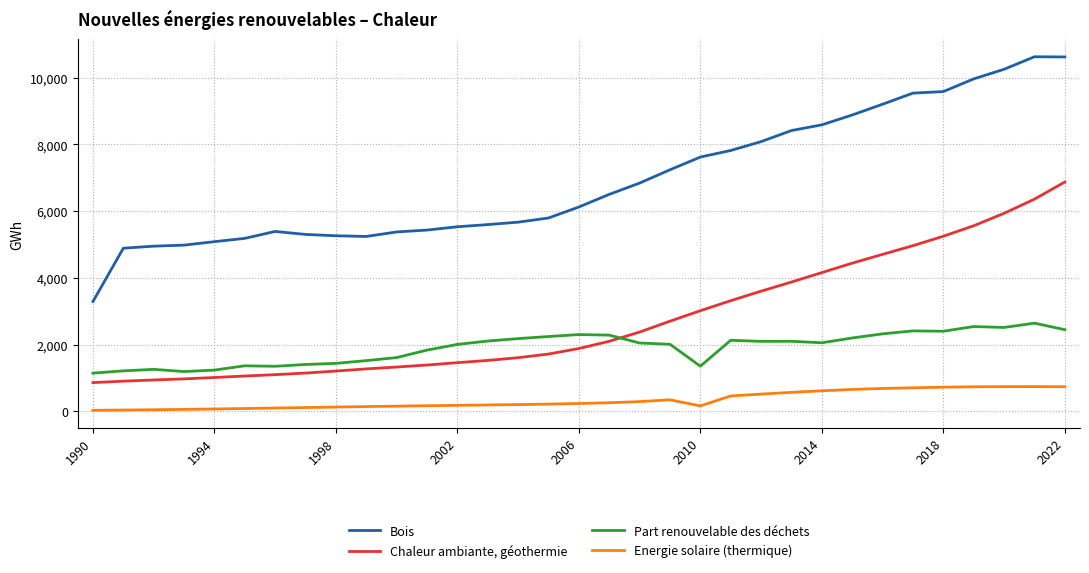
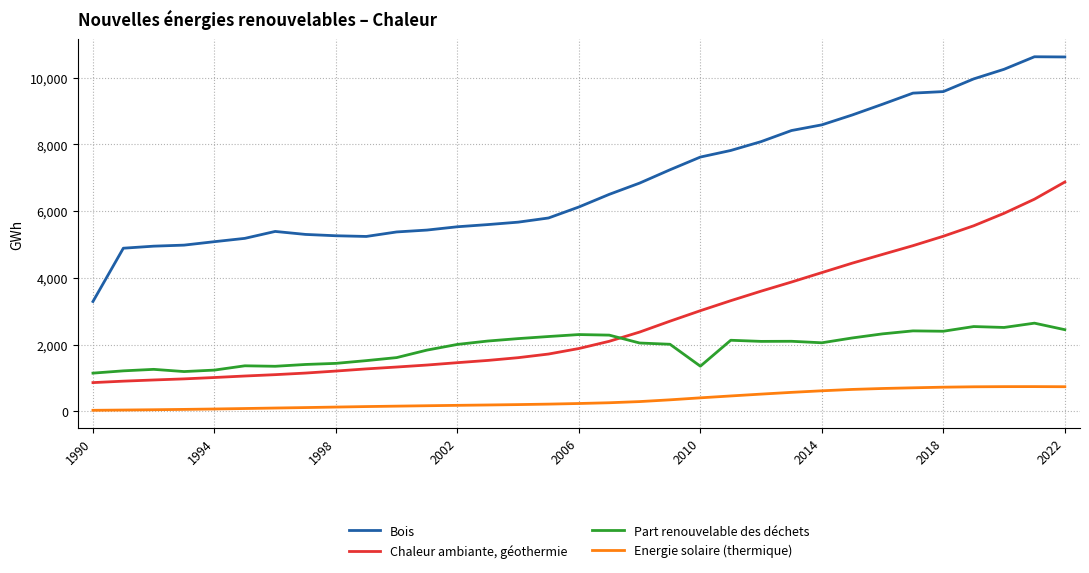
Energie solaire (thermique), 2010: 200 -> 400
